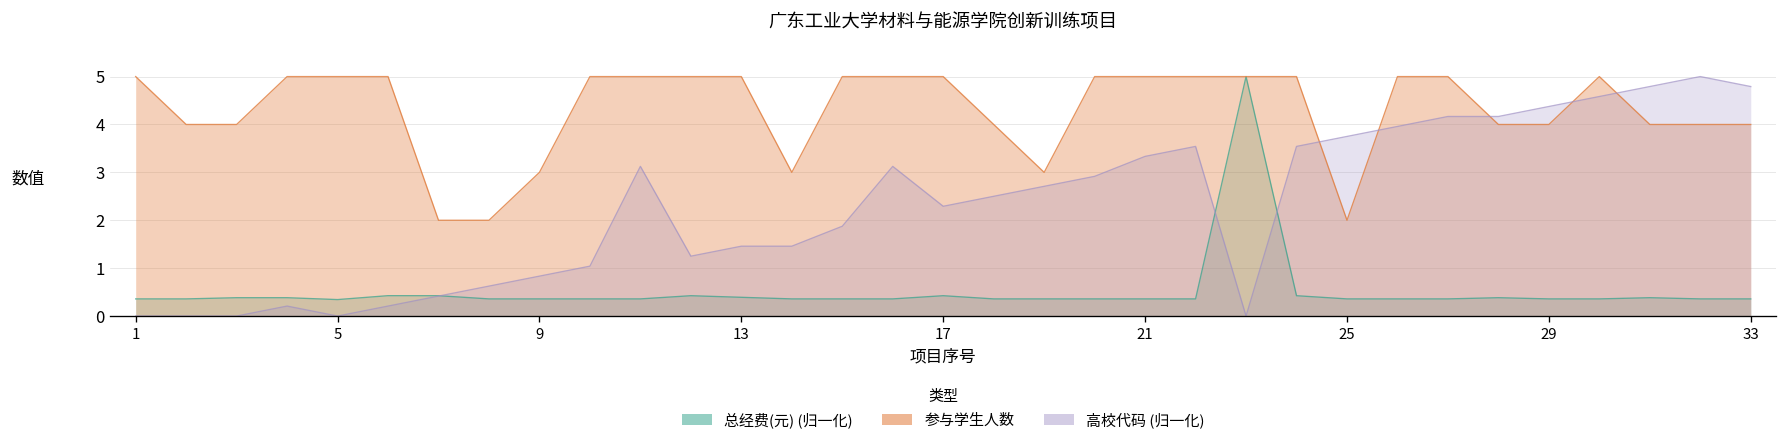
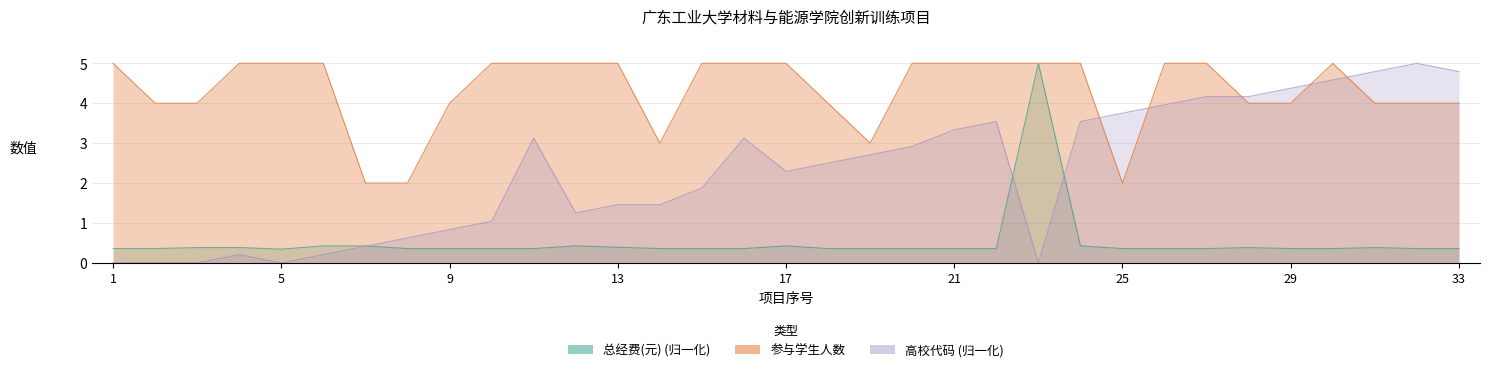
参与学生人数, 9: 3 -> 4
